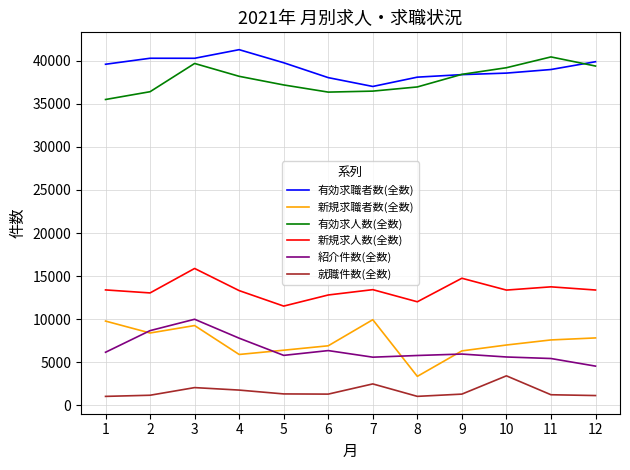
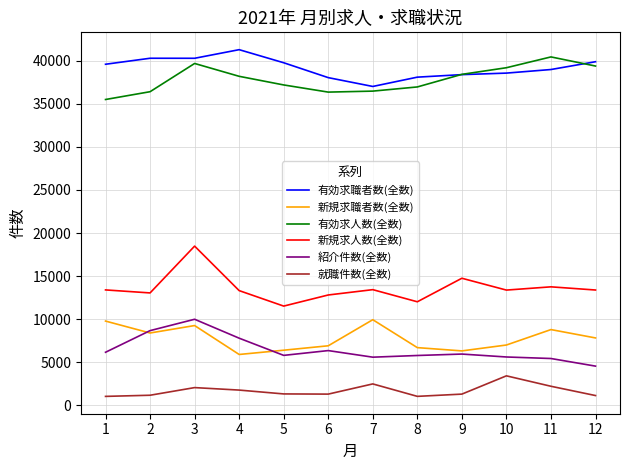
新規求人数(全数), 3: 16000 -> 18000
新規求職者数(全数), 8: 3000 -> 7000
新規求職者数(全数), 11: 8000 -> 9000
就職件数(全数), 11: 1000 -> 2000
